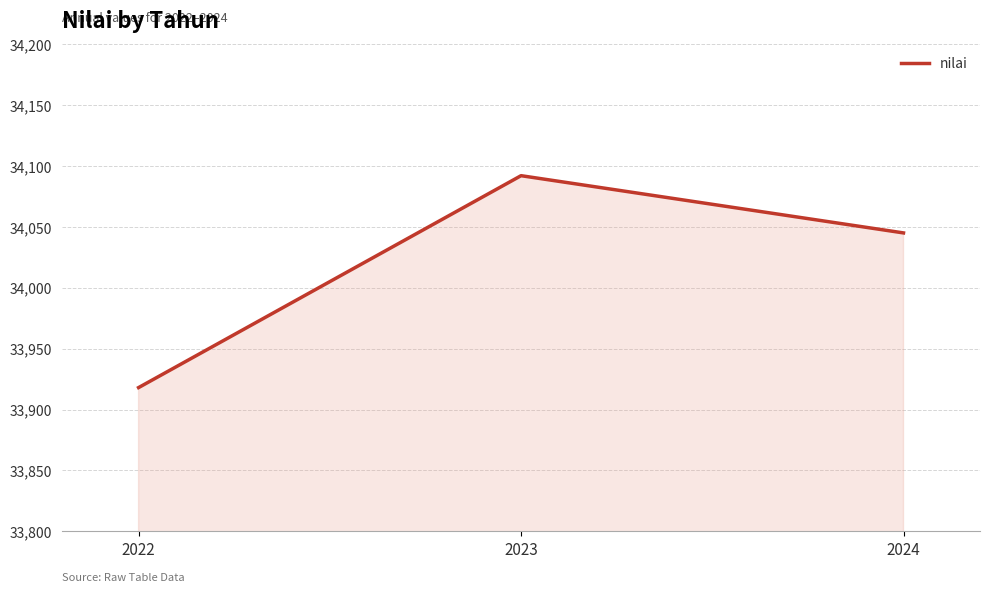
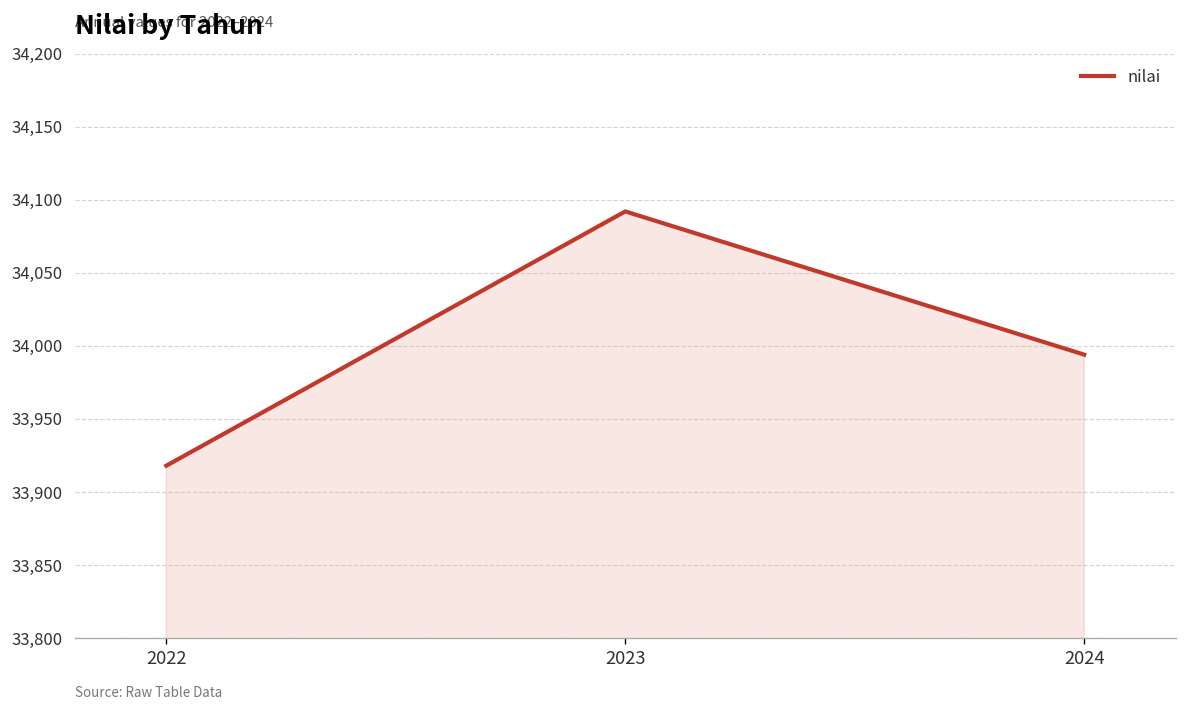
2024: 34,045 -> 33,994
